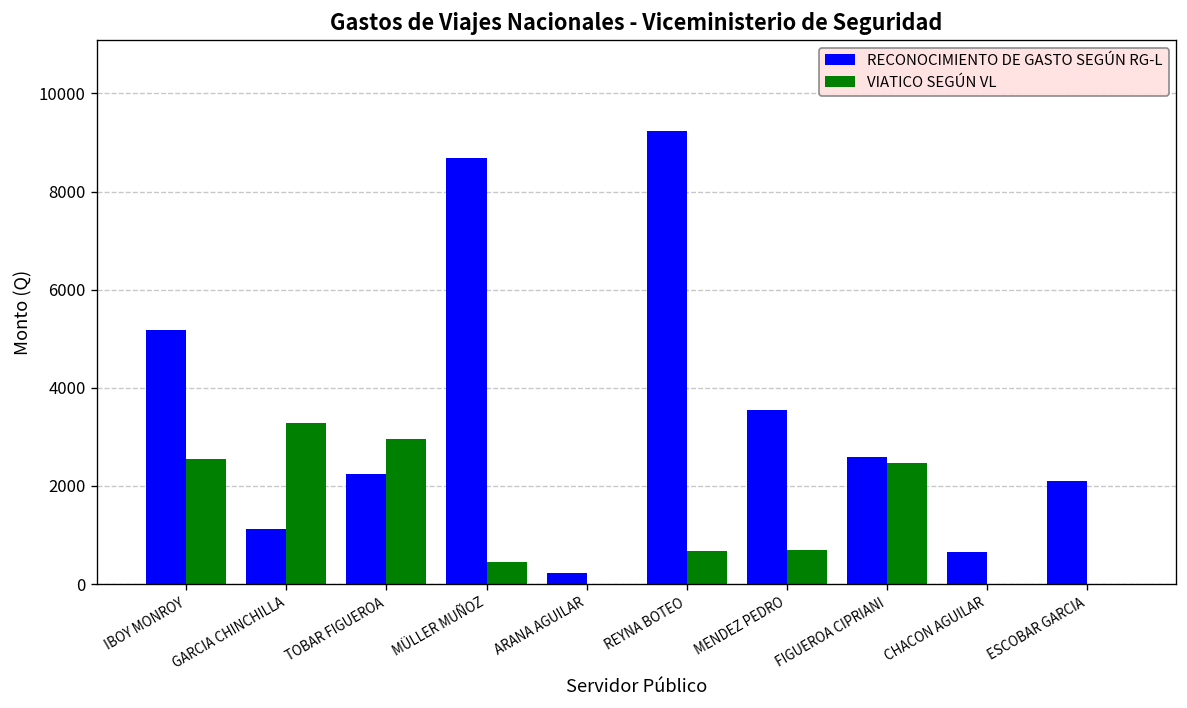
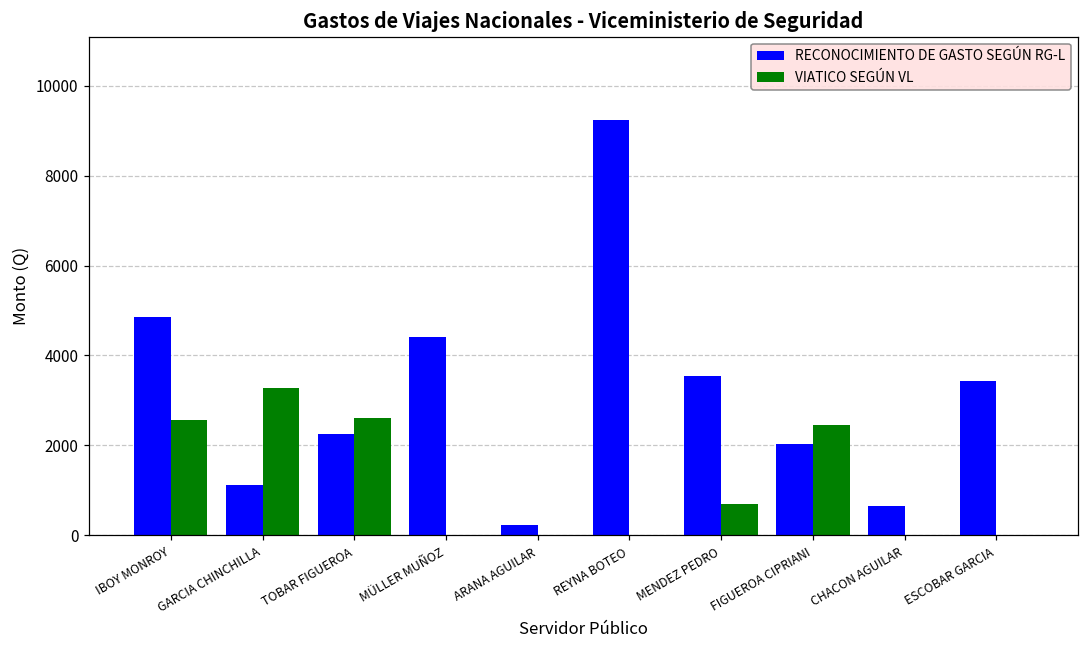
RECONOCIMIENTO DE GASTO SEGÚN RG-L, IBOY MONROY: 5200 -> 4900
VIATICO SEGÚN VL, TOBAR FIGUEROA: 3000 -> 2600
RECONOCIMIENTO DE GASTO SEGÚN RG-L, MÜLLER MUÑOZ: 8700 -> 4400
VIATICO SEGÚN VL, MÜLLER MUÑOZ: 500 -> 0
VIATICO SEGÚN VL, REYNA BOTEO: 700 -> 0
RECONOCIMIENTO DE GASTO SEGÚN RG-L, FIGUEROA CIPRIANI: 2600 -> 2000
RECONOCIMIENTO DE GASTO SEGÚN RG-L, ESCOBAR GARCIA: 2100 -> 3400
